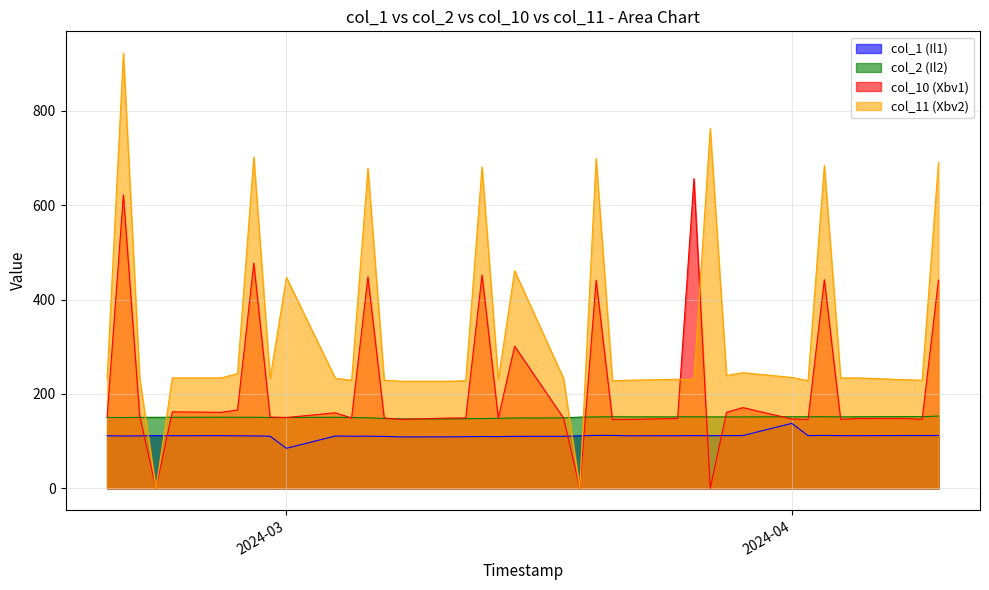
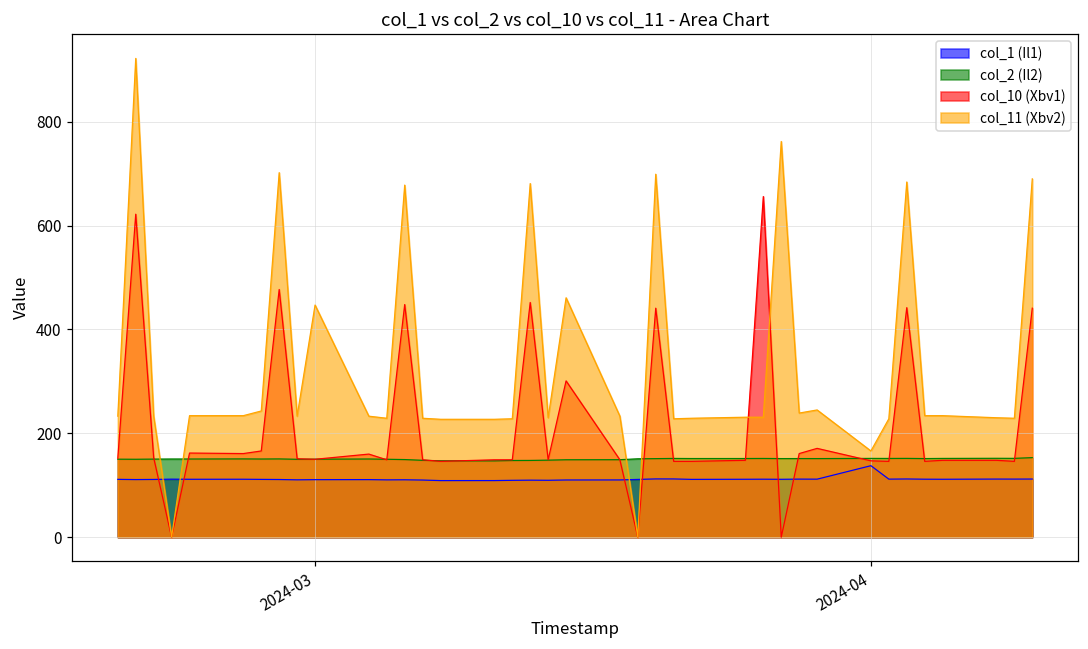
col_1 (Il1), 2024-03: 80 -> 110
col_11 (Xbv2), 2024-04: 240 -> 170
